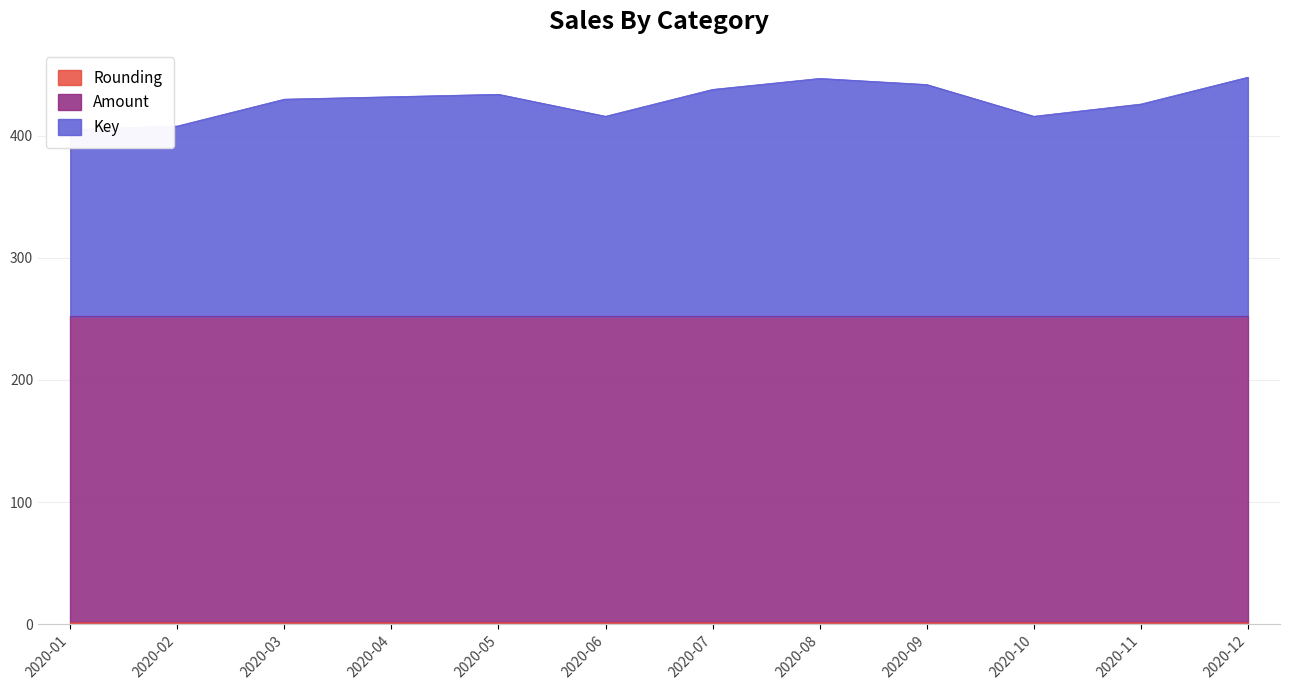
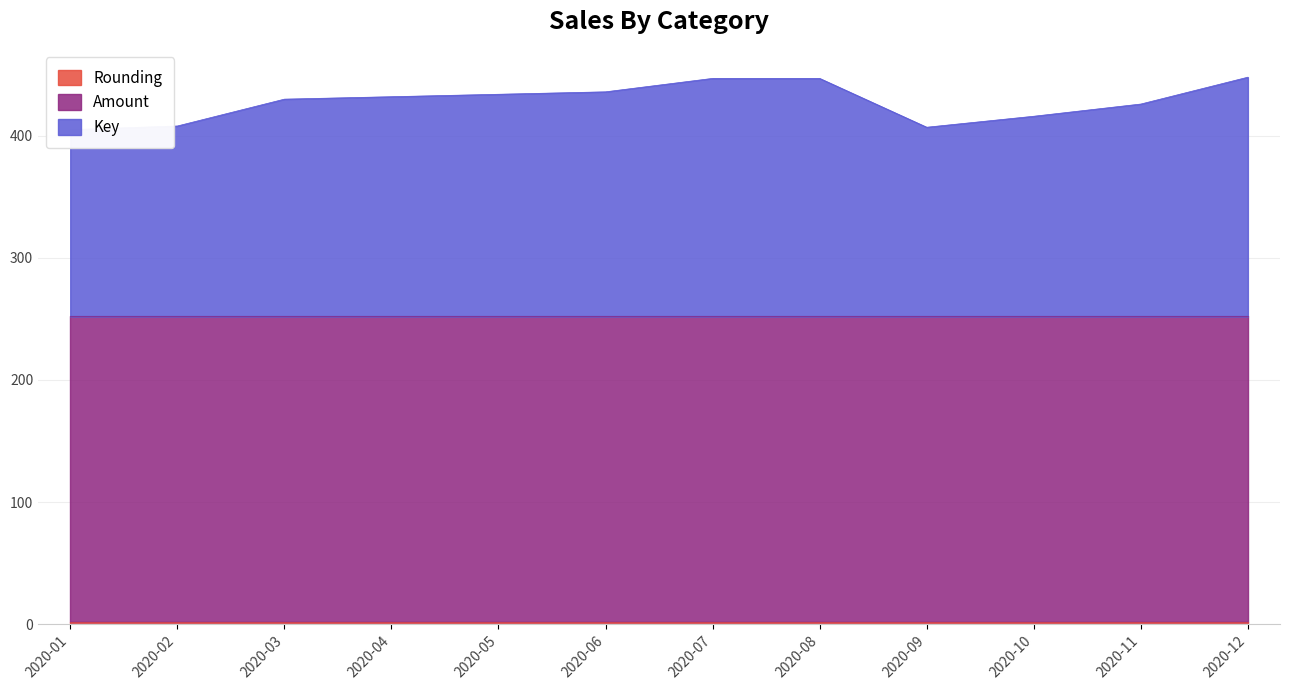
Key, 2020-06: 416 -> 436
Key, 2020-07: 438 -> 447
Key, 2020-09: 442 -> 407
